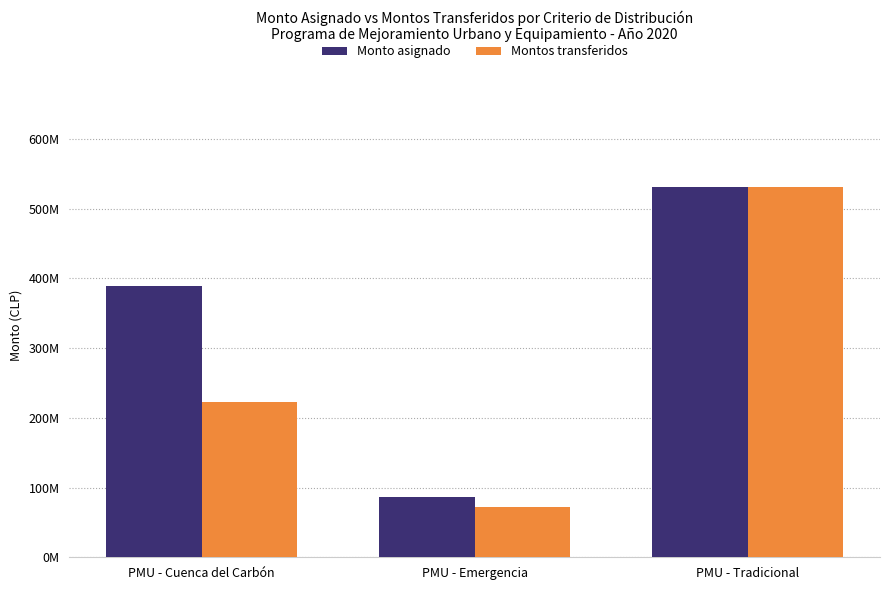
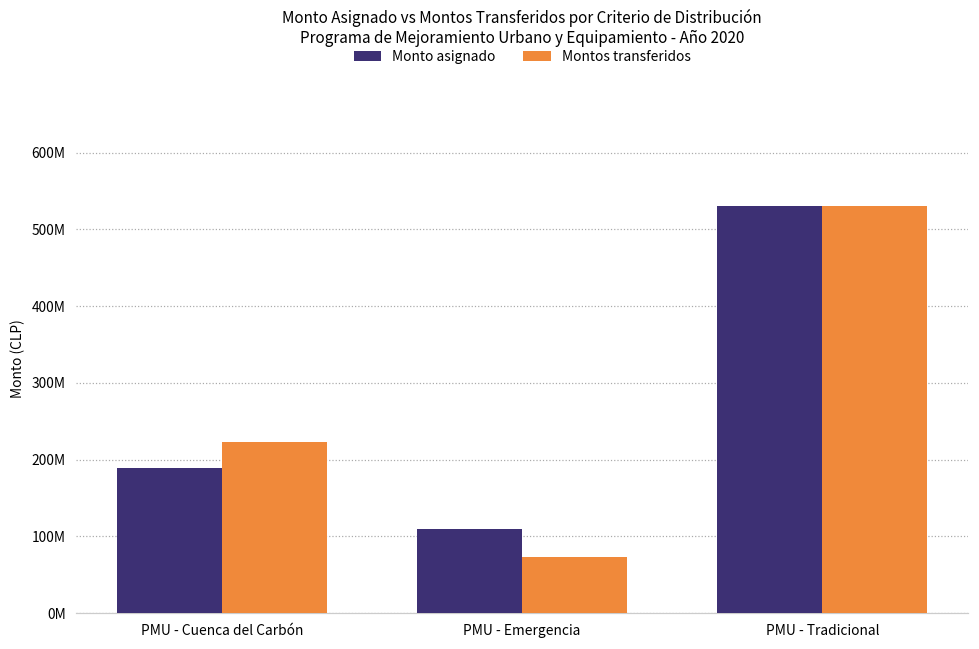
Monto asignado, PMU - Cuenca del Carbón: 390000000 -> 190000000
Monto asignado, PMU - Emergencia: 90000000 -> 110000000
